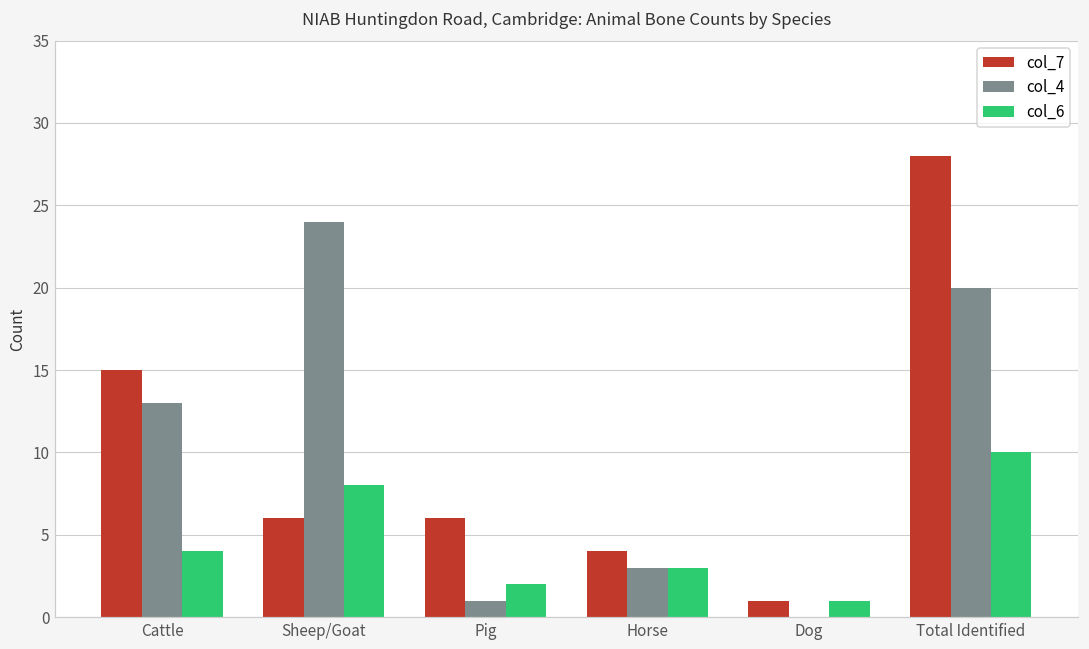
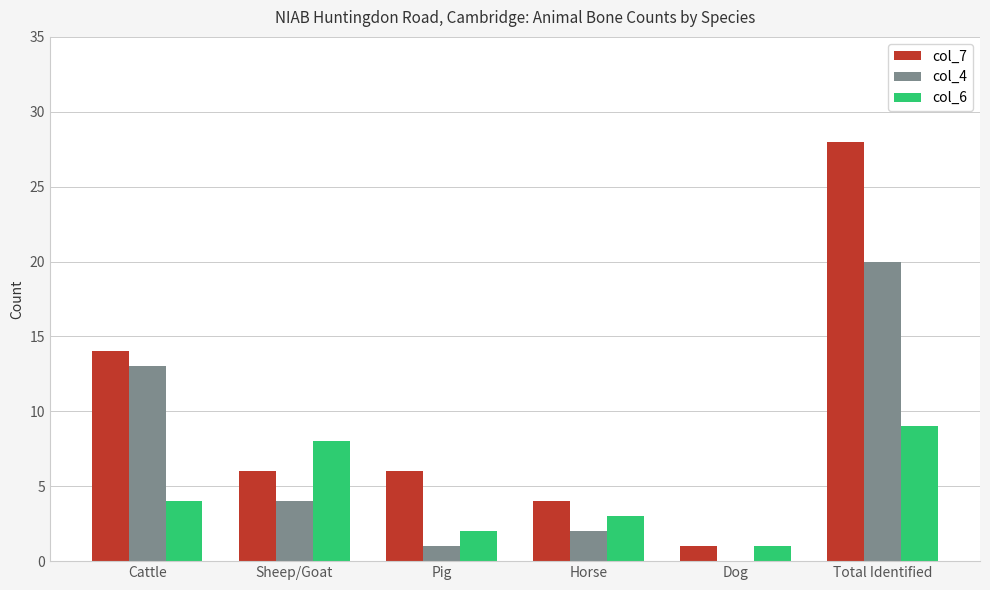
col_7, Cattle: 15 -> 14
col_4, Sheep/Goat: 24 -> 4
col_4, Horse: 3 -> 2
col_6, Total Identified: 10 -> 9
